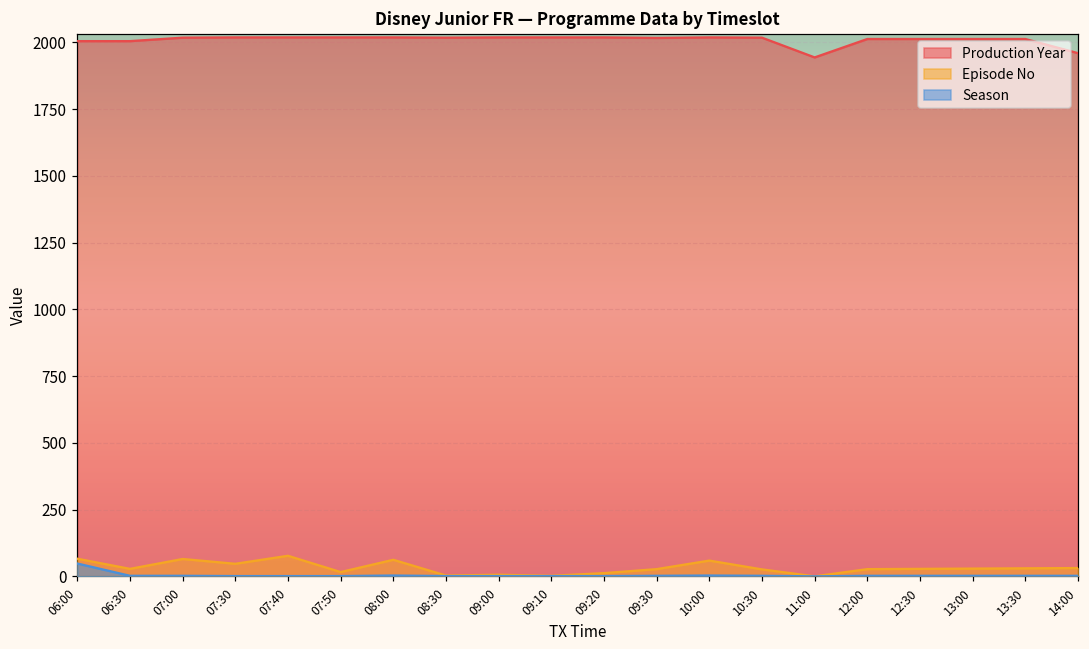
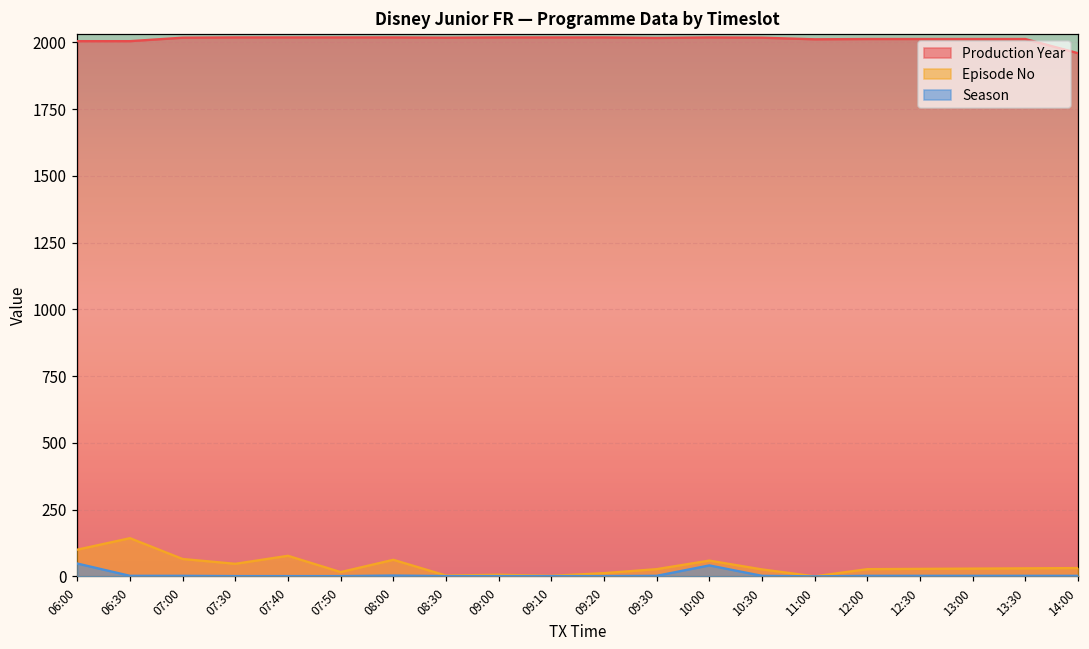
Episode No, 06:00: 70 -> 100
Episode No, 06:30: 30 -> 140
Season, 10:00: 0 -> 40
Production Year, 11:00: 1940 -> 2010
